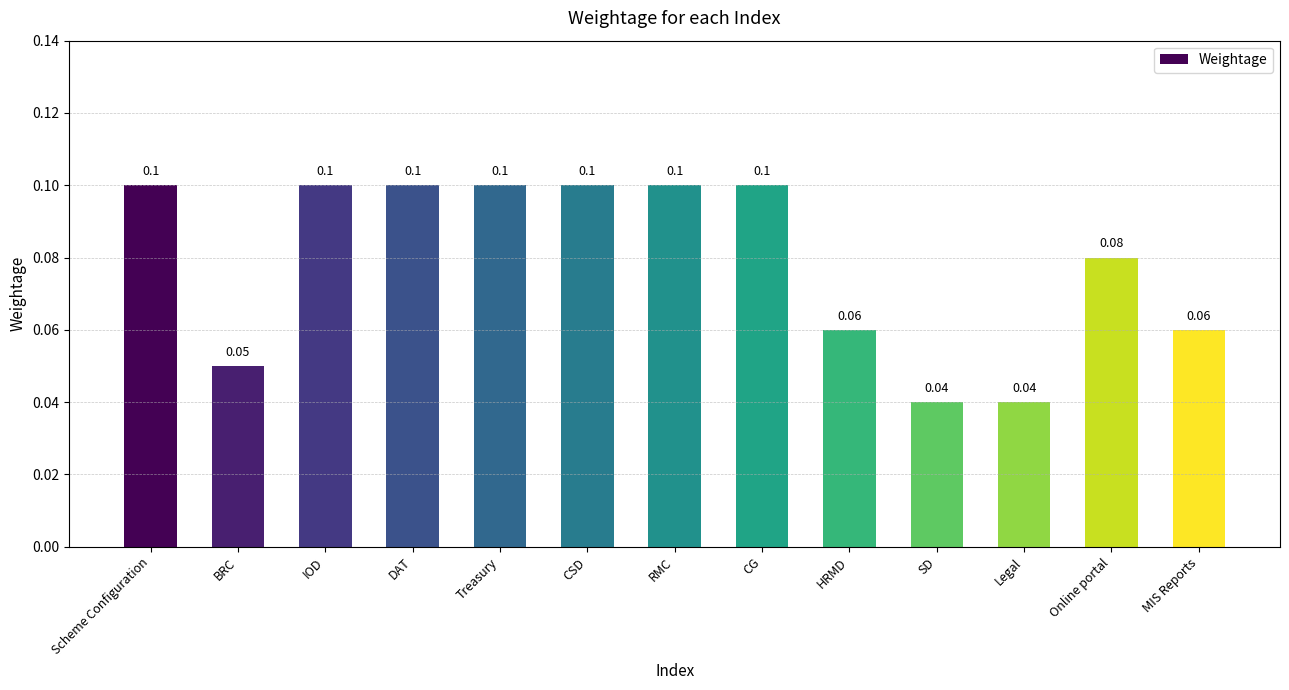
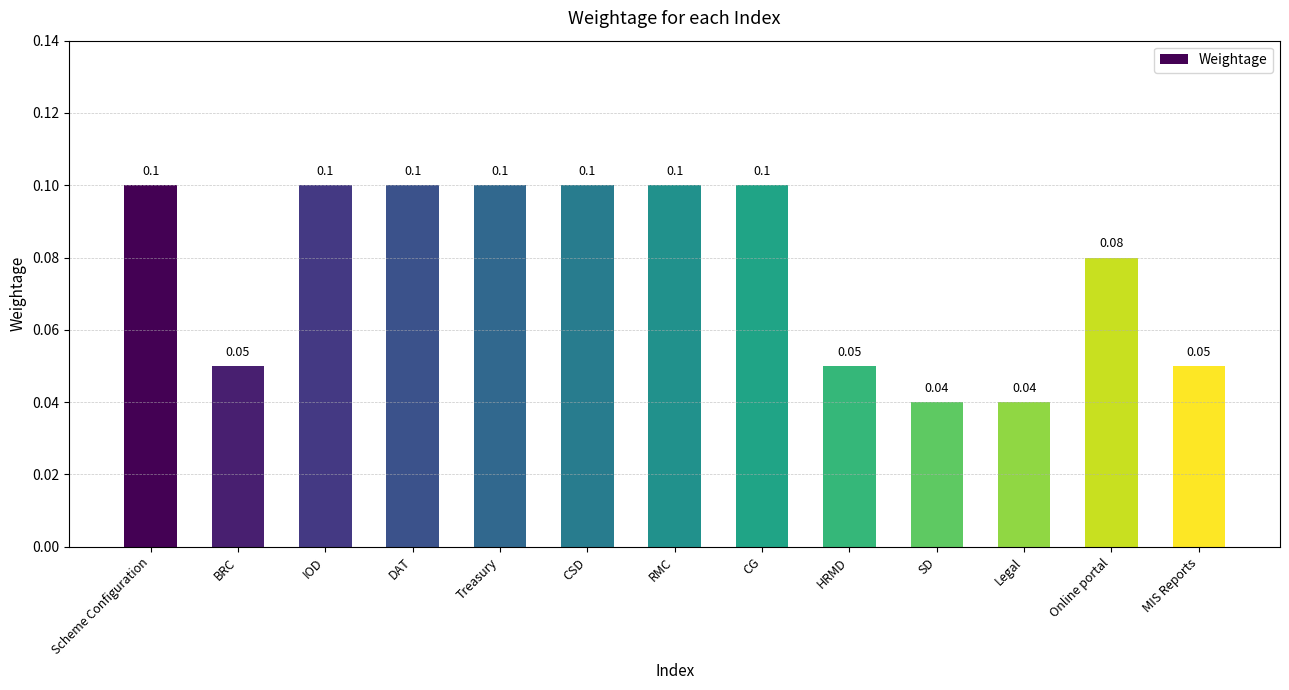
HRMD: 0.06 -> 0.05
MIS Reports: 0.06 -> 0.05
